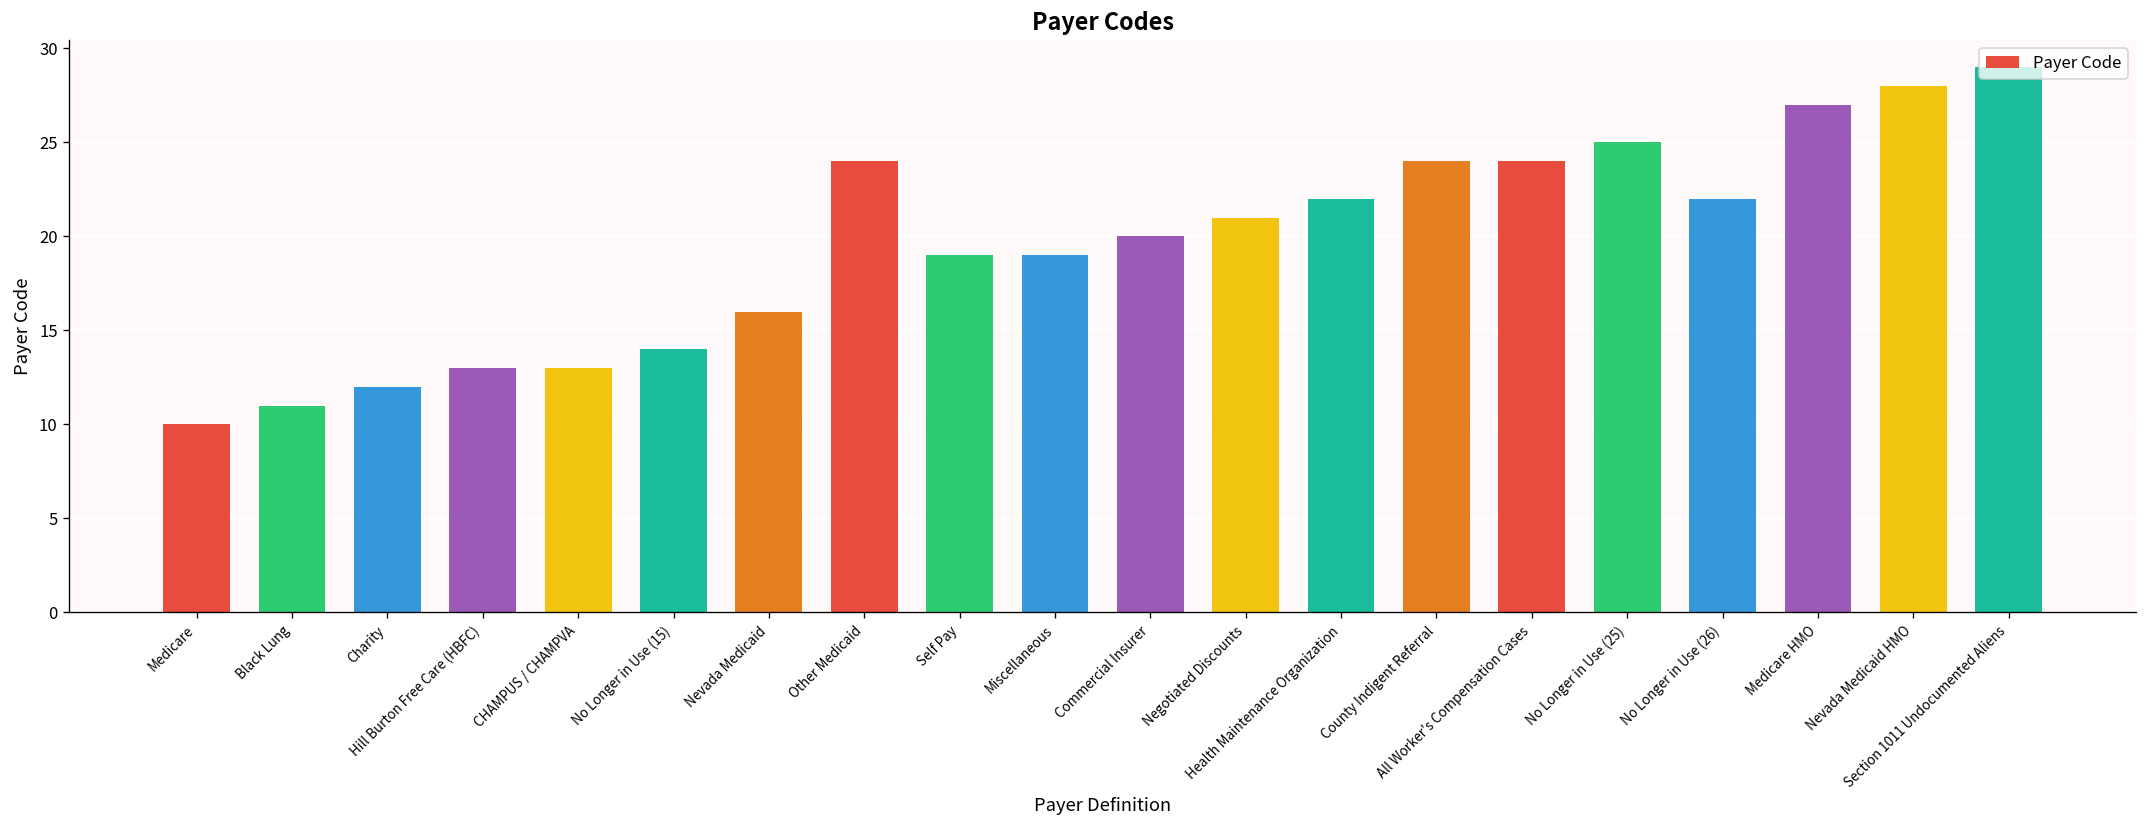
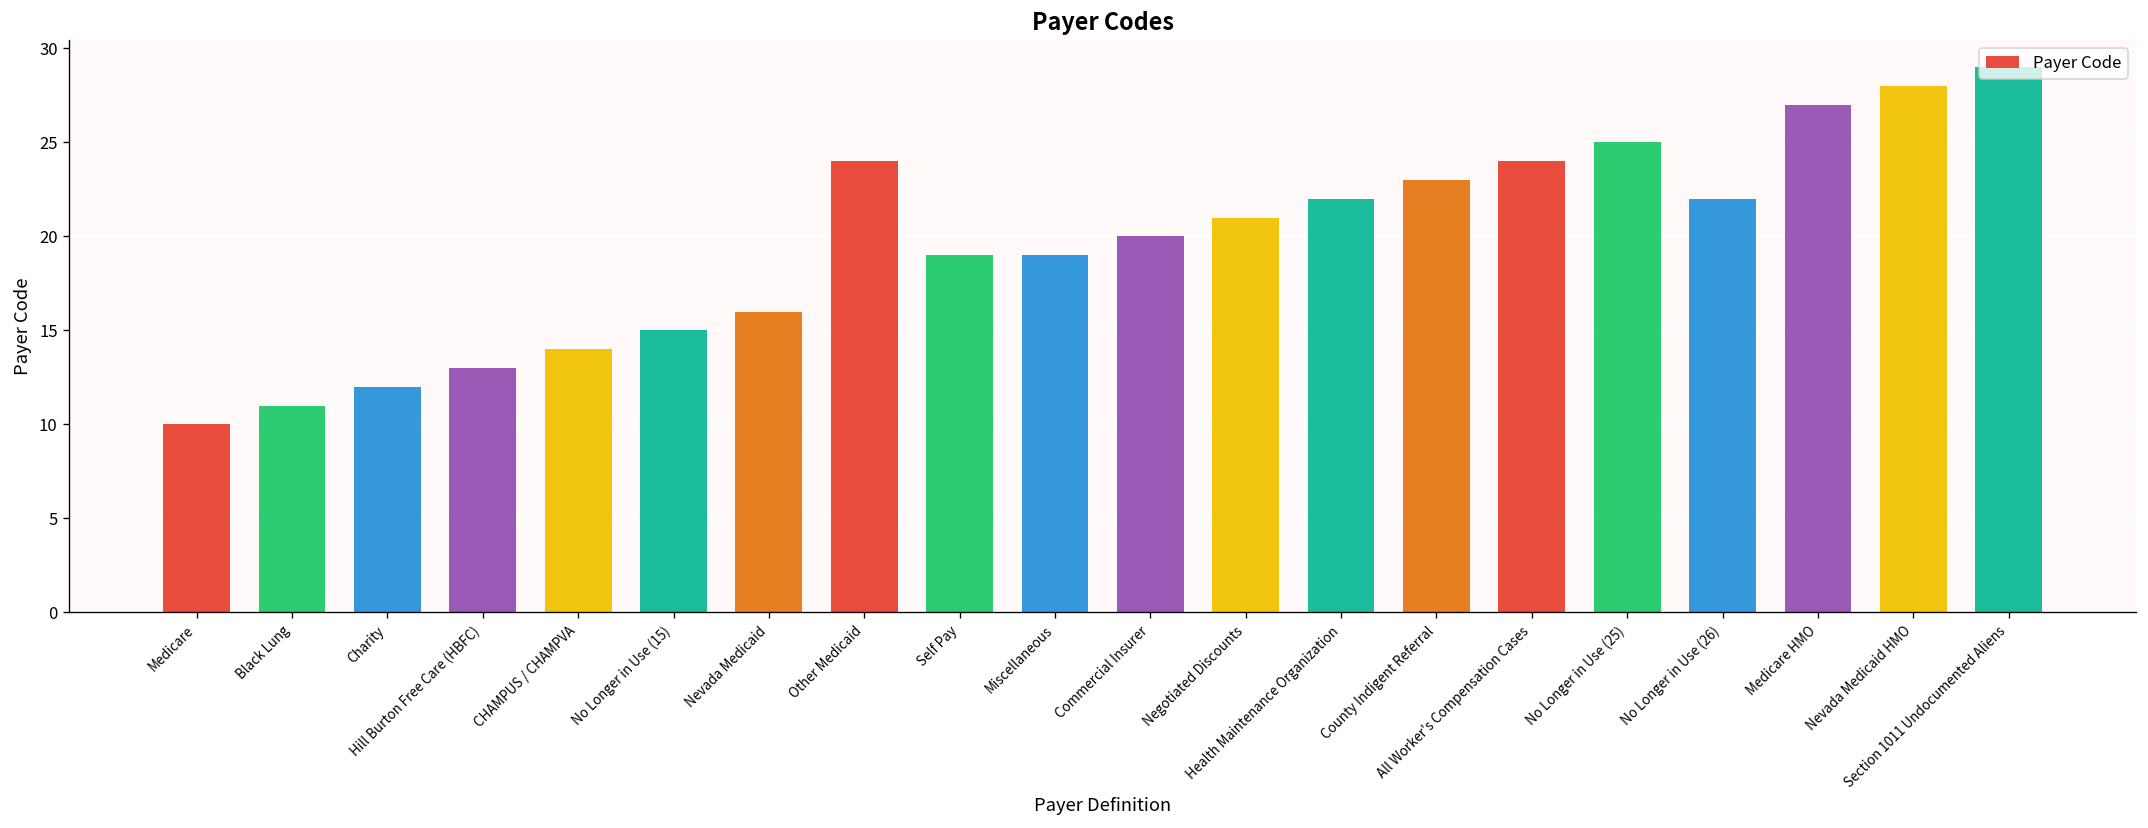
CHAMPUS / CHAMPVA: 13 -> 14
No Longer in Use (15): 14 -> 15
County Indigent Referral: 24 -> 23
